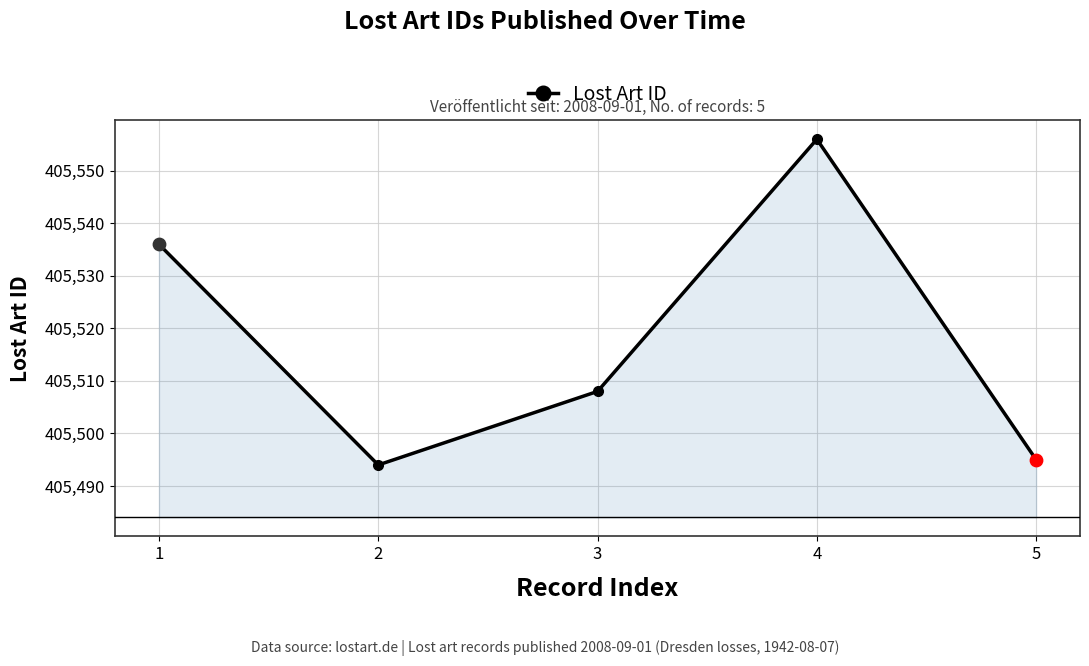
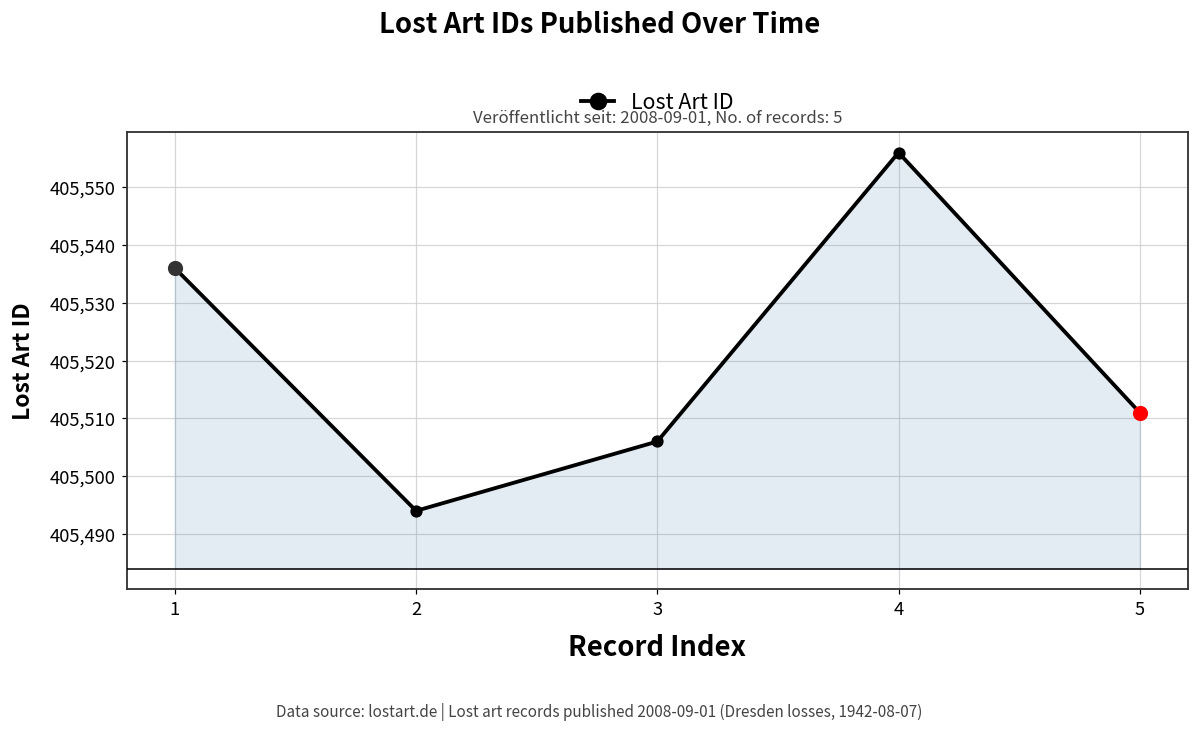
Lost Art ID, 3: 405,508 -> 405,506
Lost Art ID, 5: 405,495 -> 405,511
